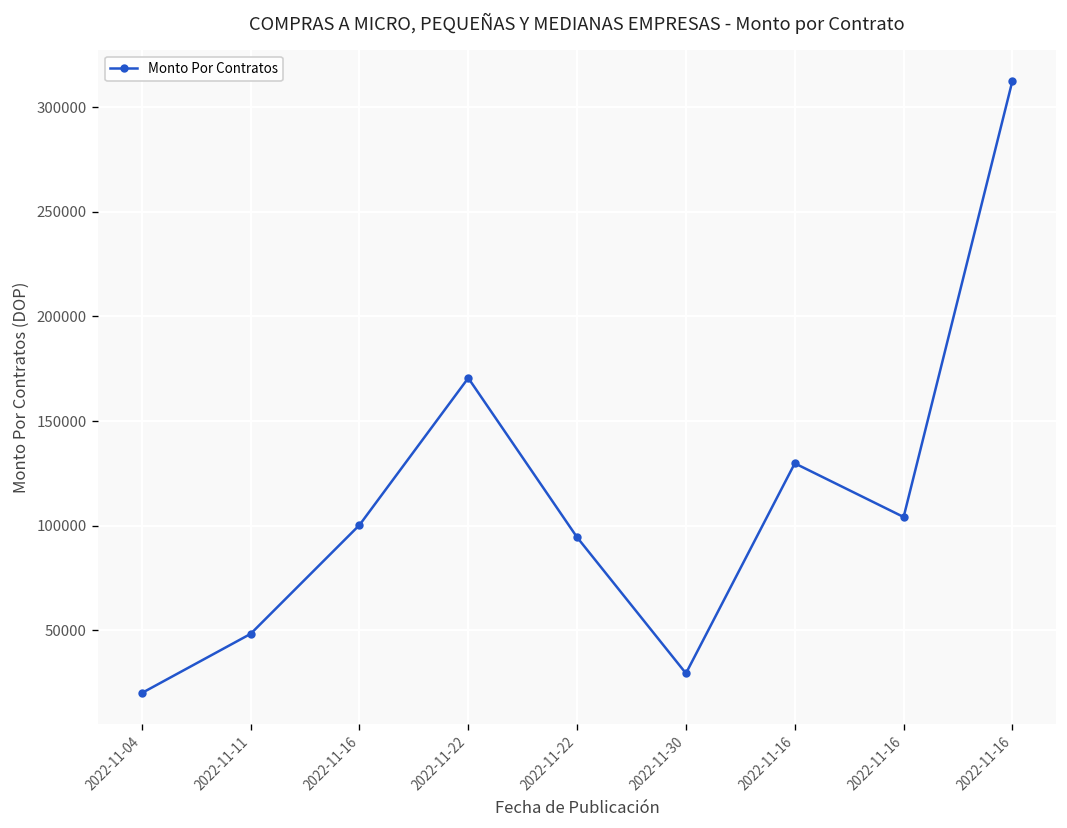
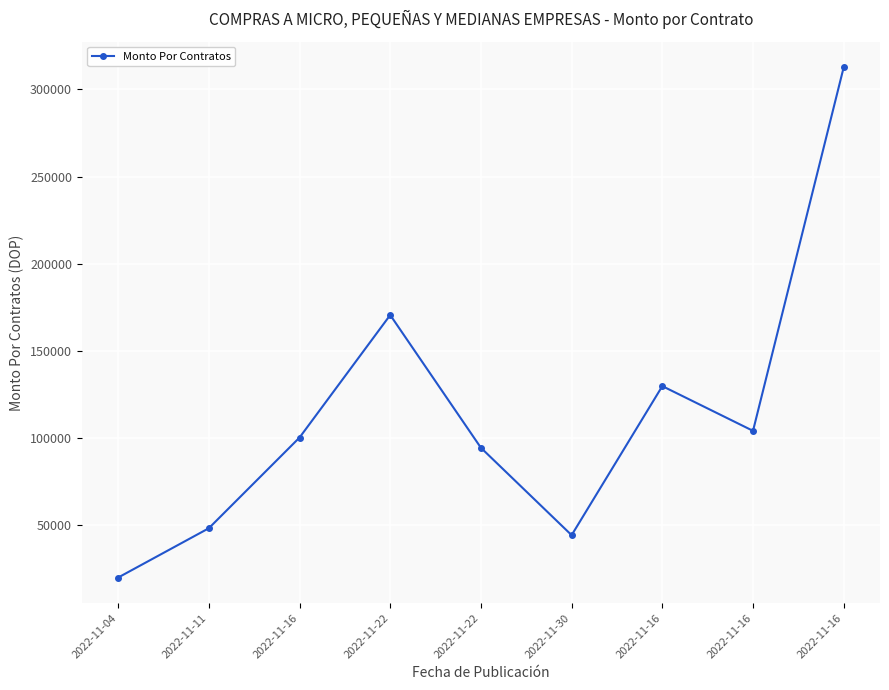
2022-11-30: 29000 -> 44000
